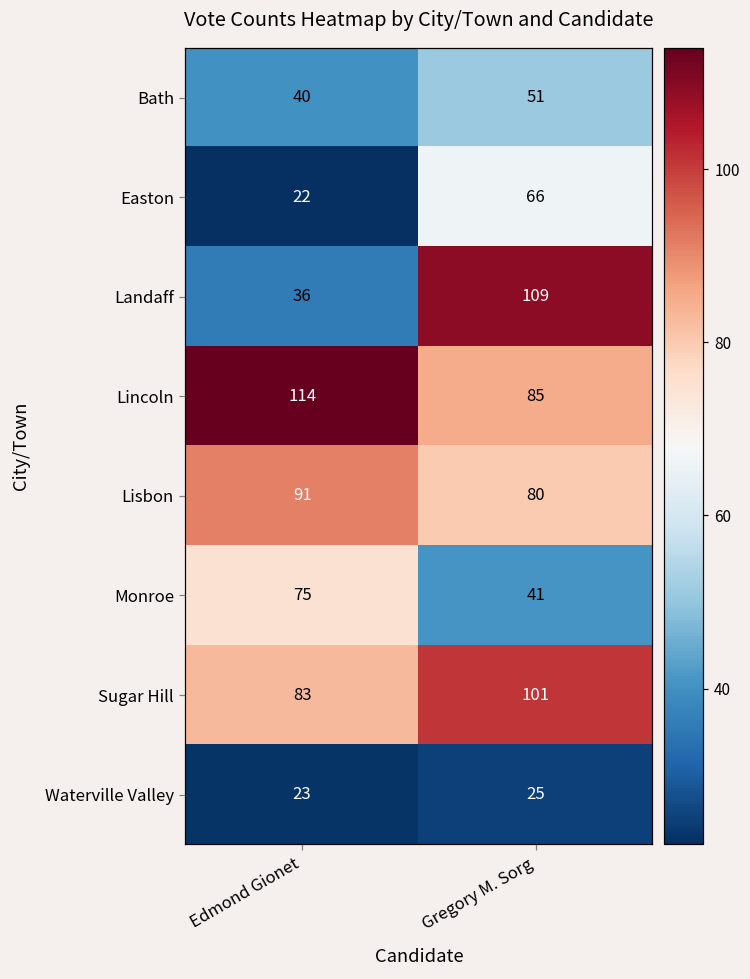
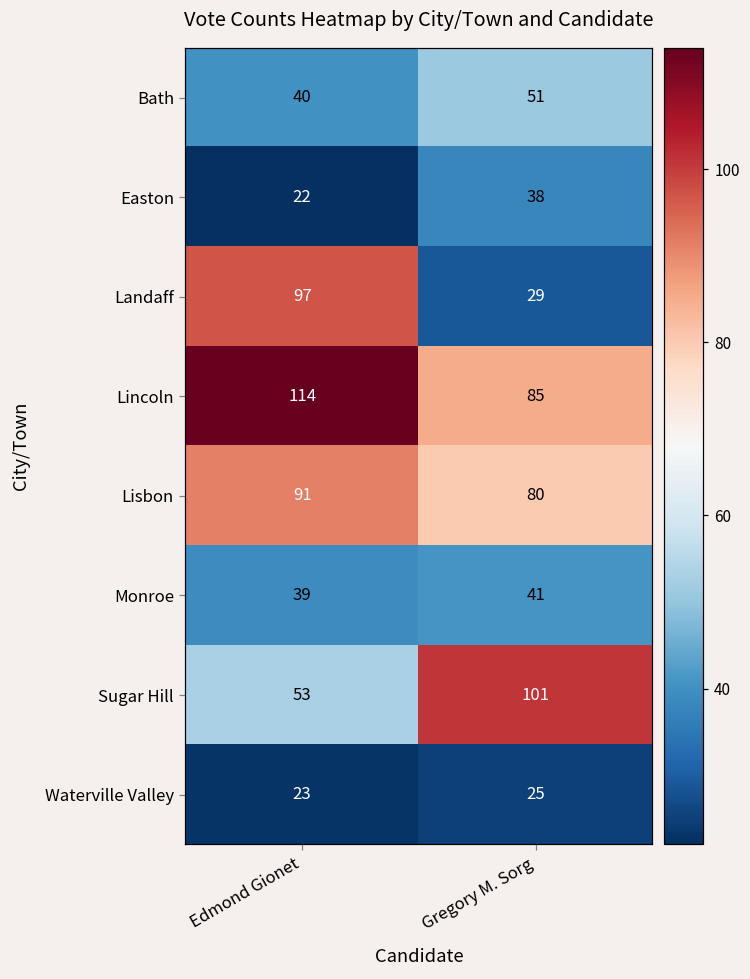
Easton, Gregory M. Sorg: 66 -> 38
Landaff, Edmond Gionet: 36 -> 97
Landaff, Gregory M. Sorg: 109 -> 29
Monroe, Edmond Gionet: 75 -> 39
Sugar Hill, Edmond Gionet: 83 -> 53
